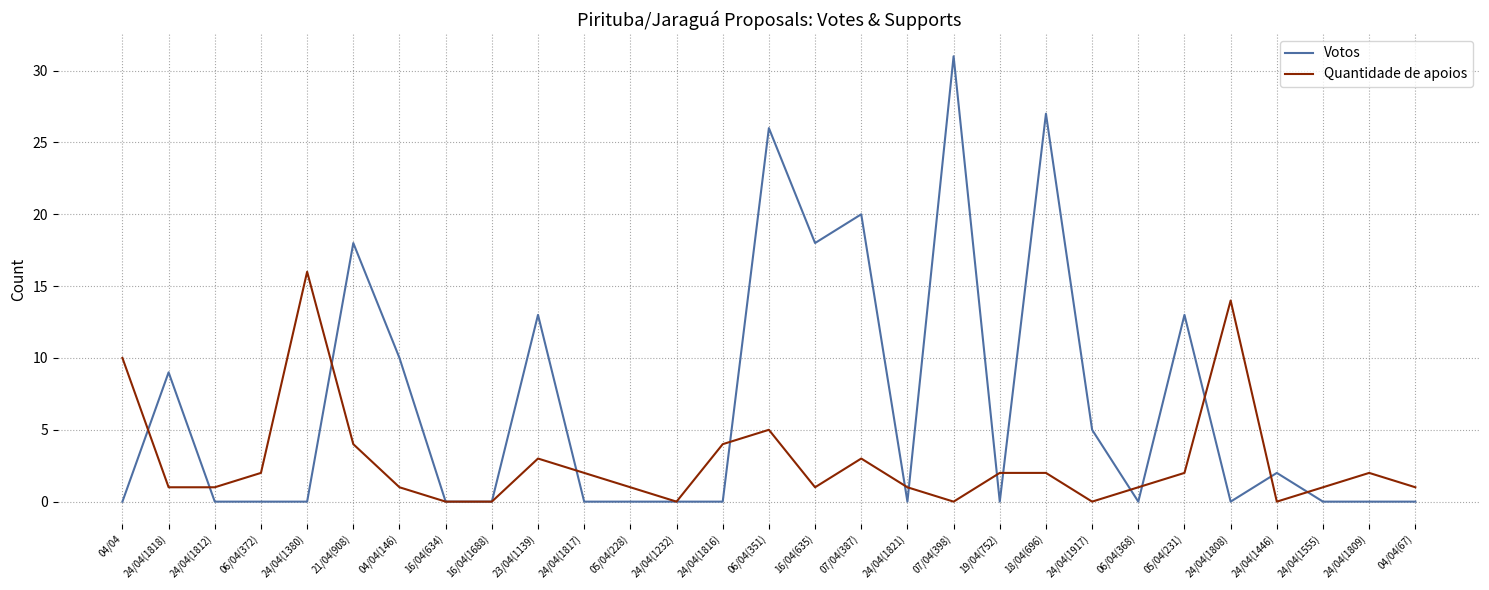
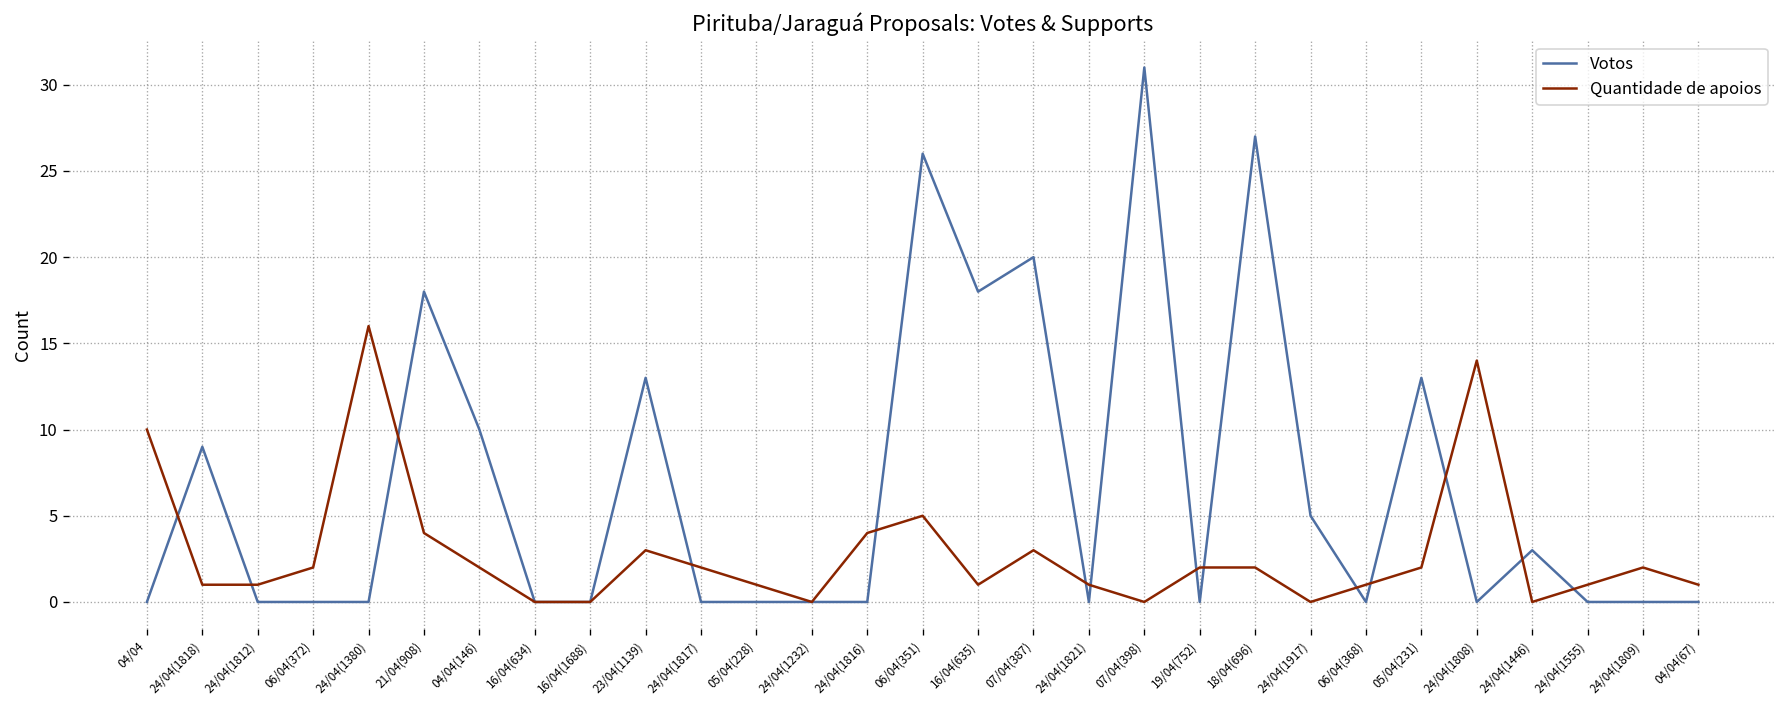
Quantidade de apoios, 04/04(146): 1 -> 2
Votos, 24/04(1446): 2 -> 3
